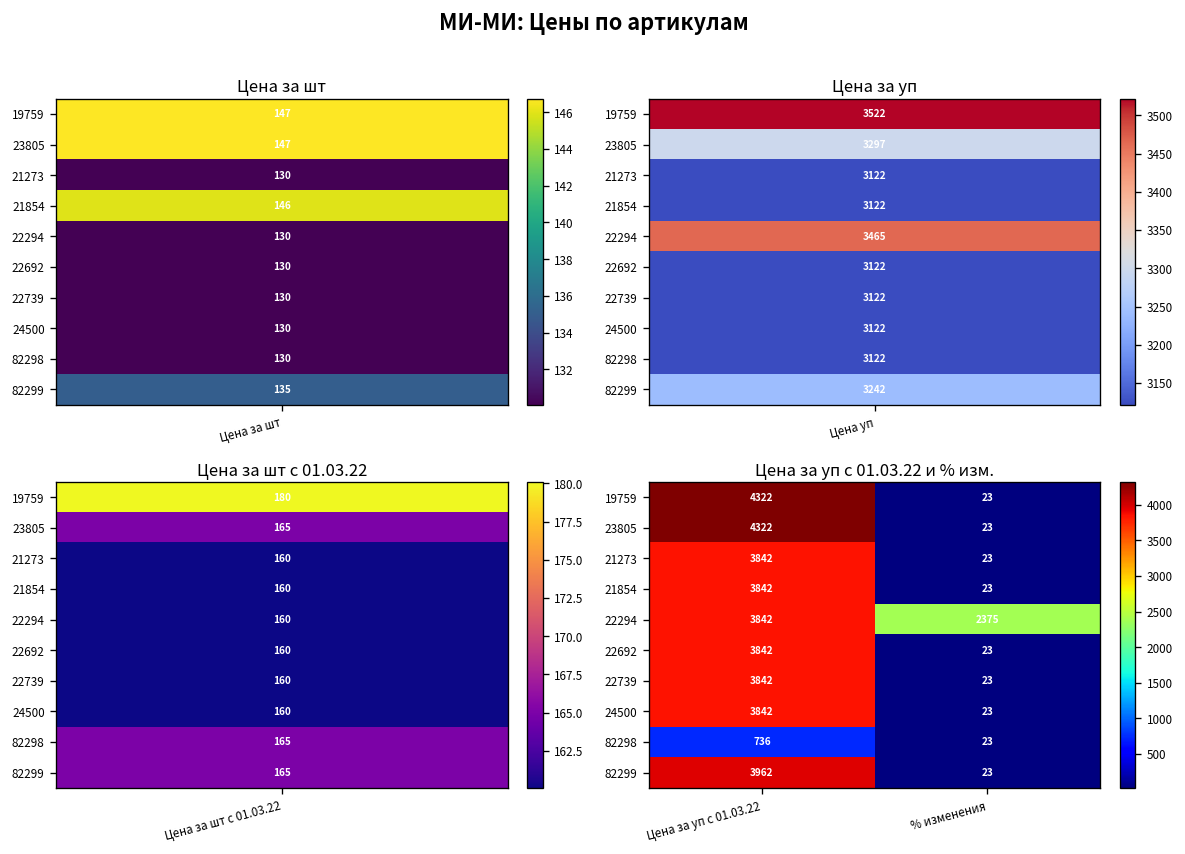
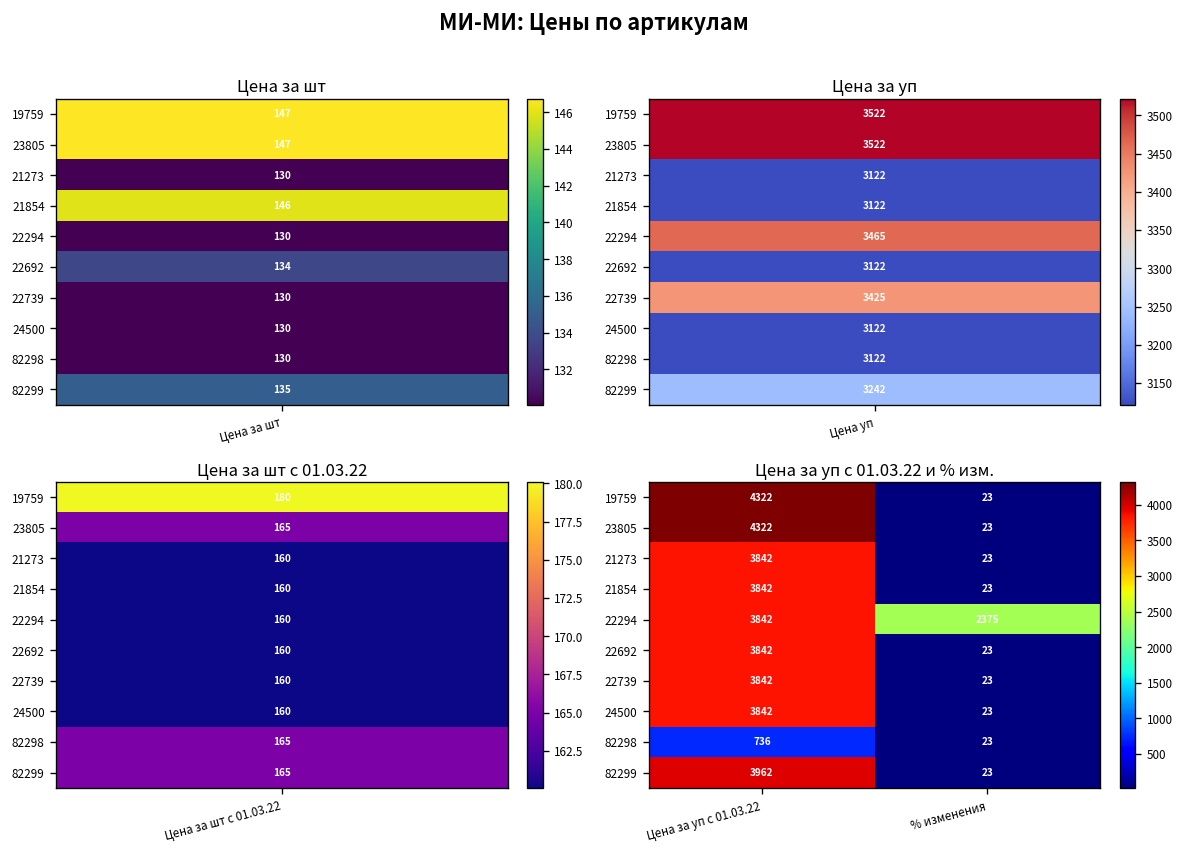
Цена за шт, 22692, Цена за шт: 130 -> 134
Цена за уп, 23805, Цена уп: 3297 -> 3522
Цена за уп, 22739, Цена уп: 3122 -> 3425
